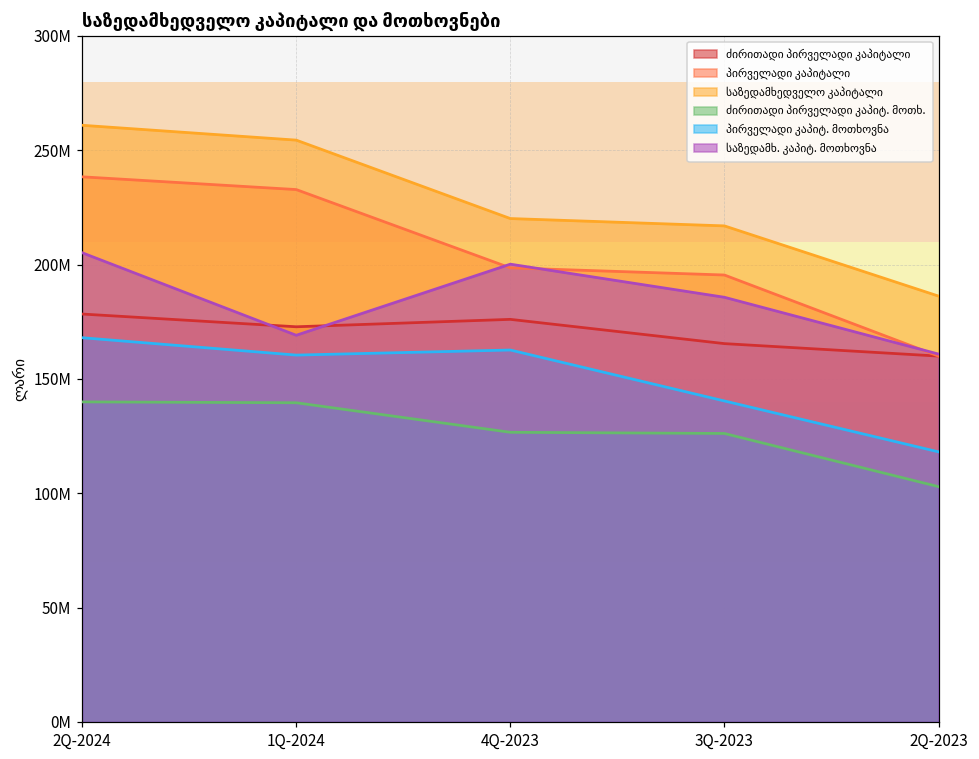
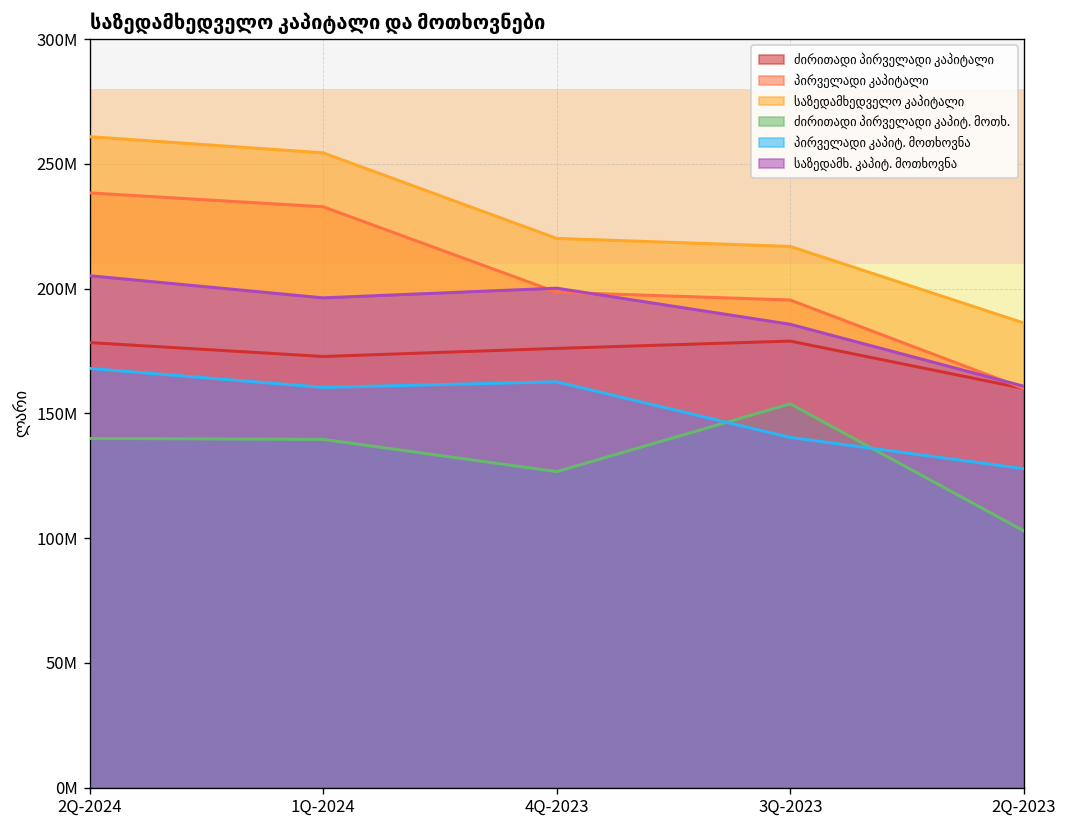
საზედამხ. კაპიტ. მოთხოვნა, 1Q-2024: 169000000 -> 196000000
ძირითადი პირველადი კაპიტალი, 3Q-2023: 165000000 -> 179000000
ძირითადი პირველადი კაპიტ. მოთხ., 3Q-2023: 126000000 -> 154000000
პირველადი კაპიტ. მოთხოვნა, 2Q-2023: 118000000 -> 128000000
